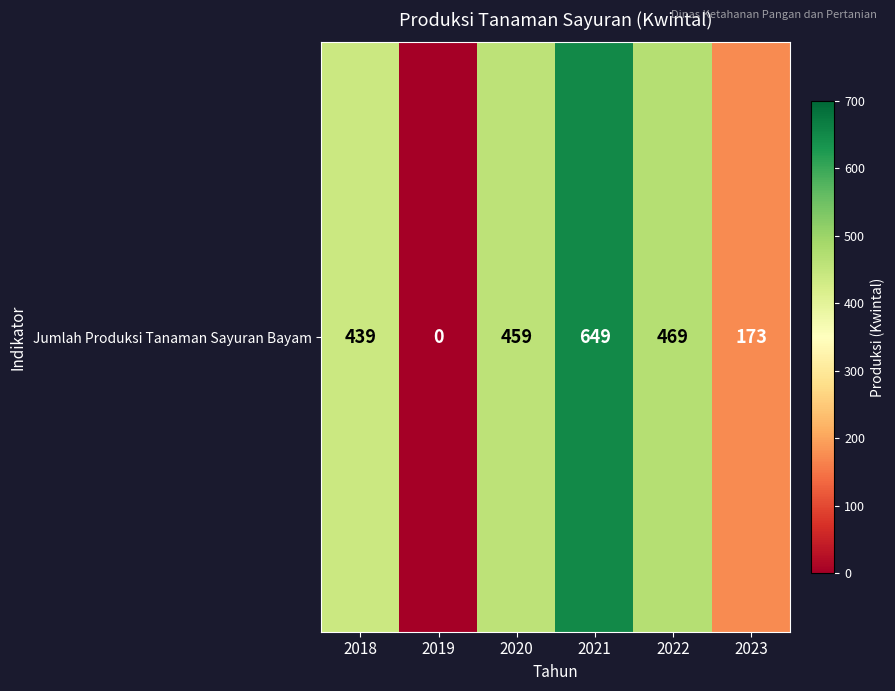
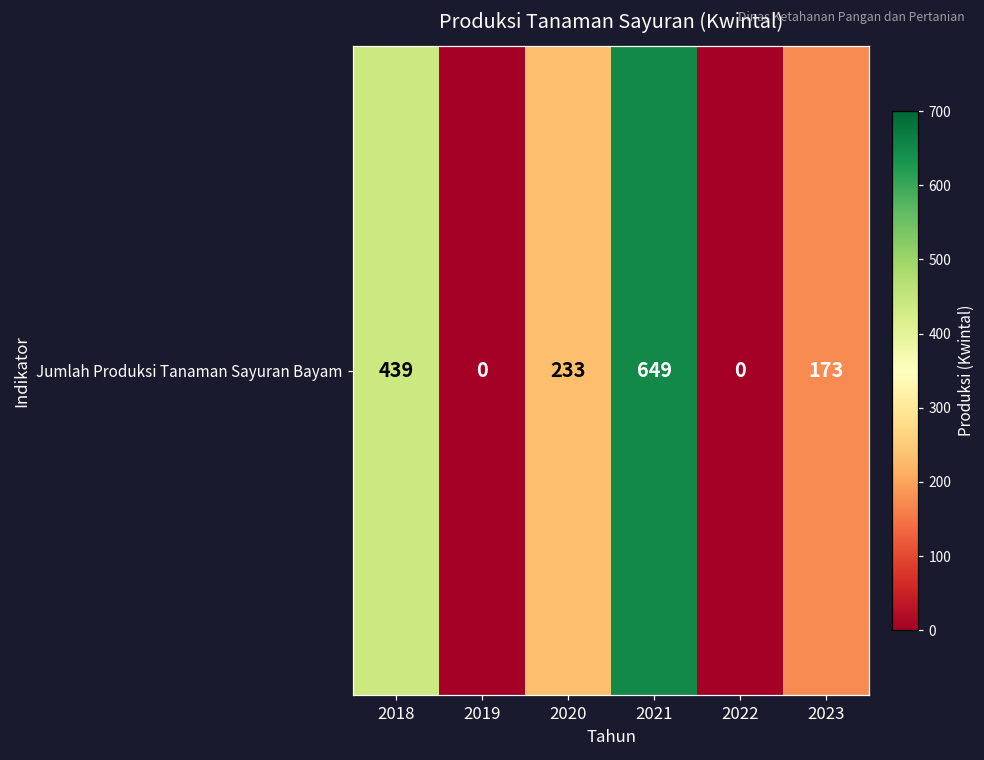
Jumlah Produksi Tanaman Sayuran Bayam, 2020: 459 -> 233
Jumlah Produksi Tanaman Sayuran Bayam, 2022: 469 -> 0
